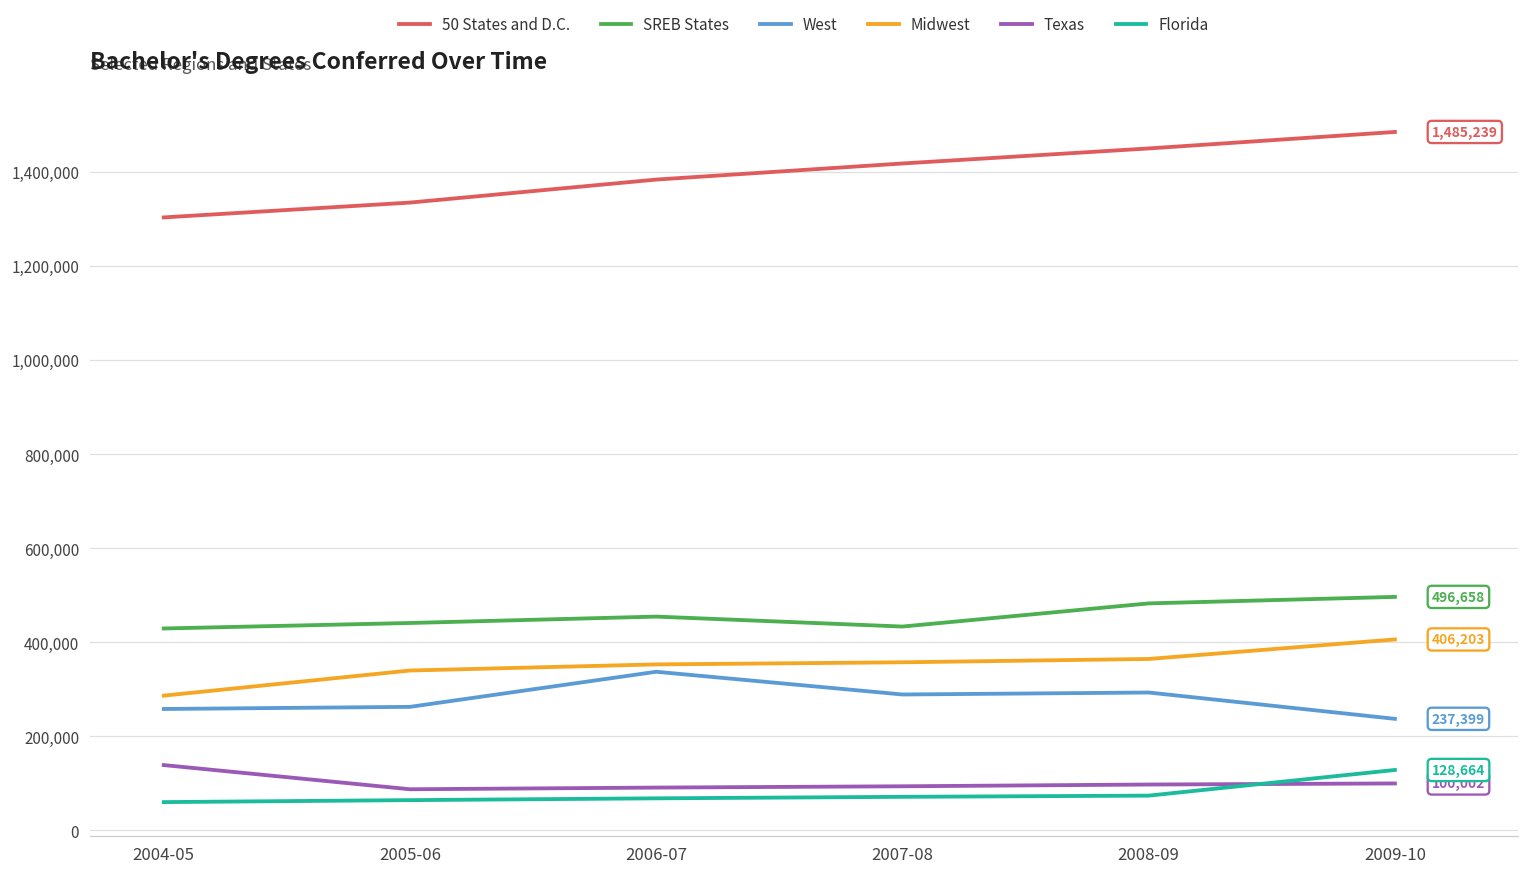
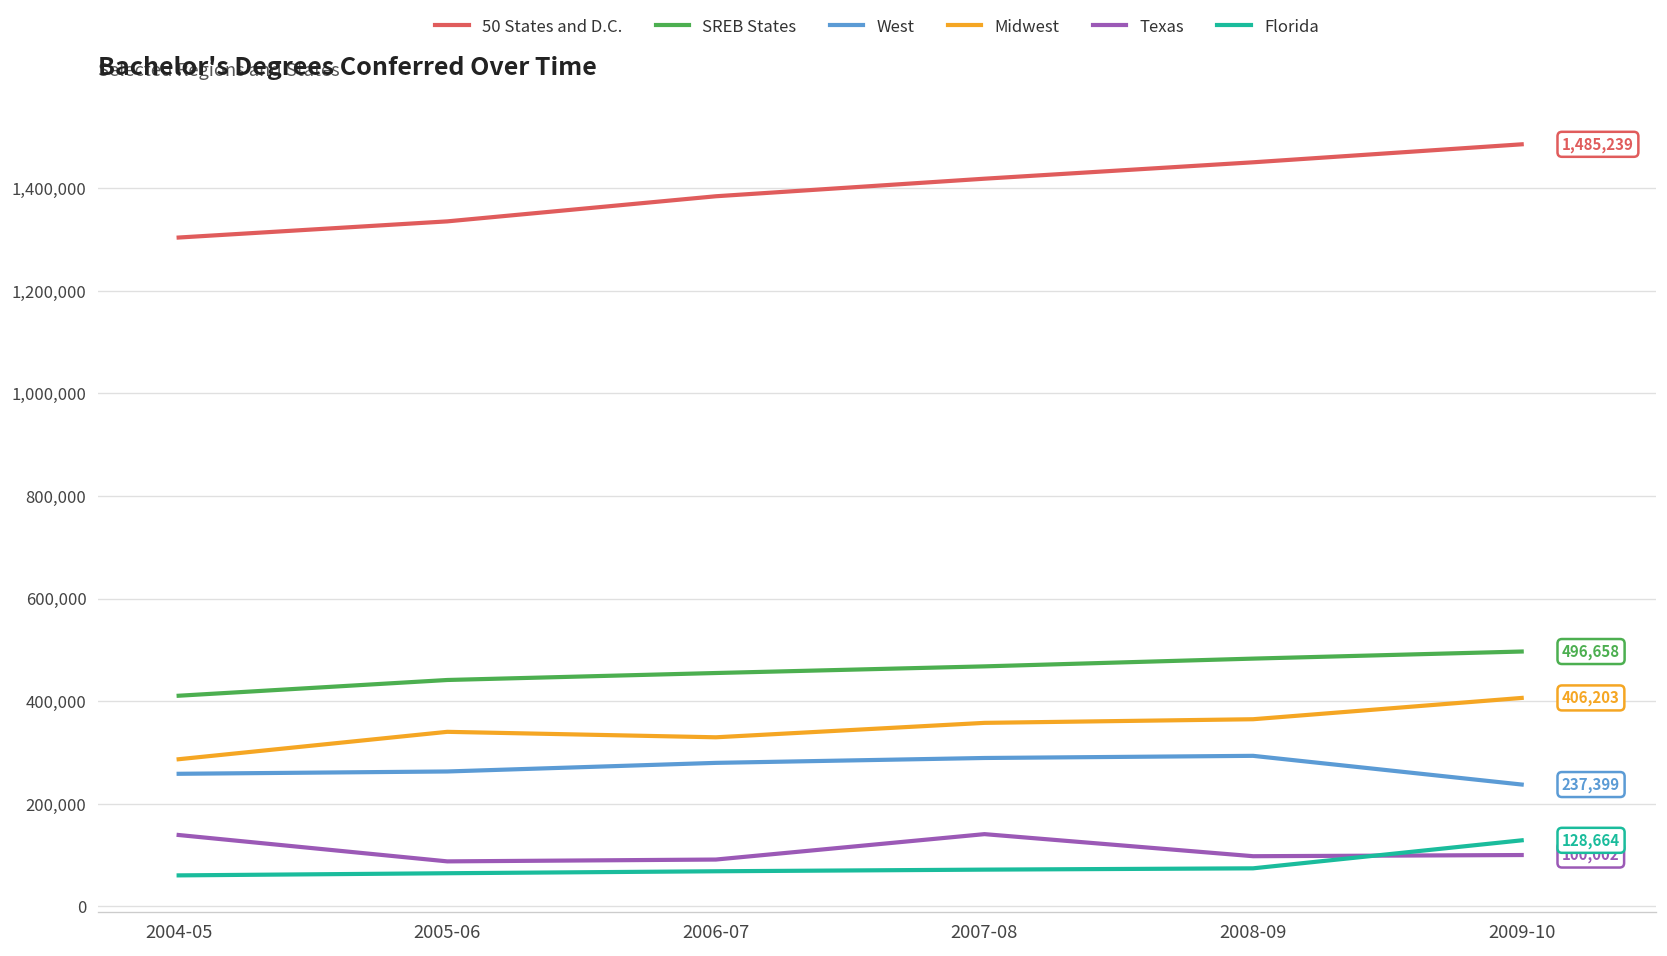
SREB States, 2004-05: 430,000 -> 410,000
West, 2006-07: 340,000 -> 280,000
Midwest, 2006-07: 350,000 -> 330,000
SREB States, 2007-08: 430,000 -> 470,000
Texas, 2007-08: 90,000 -> 140,000
